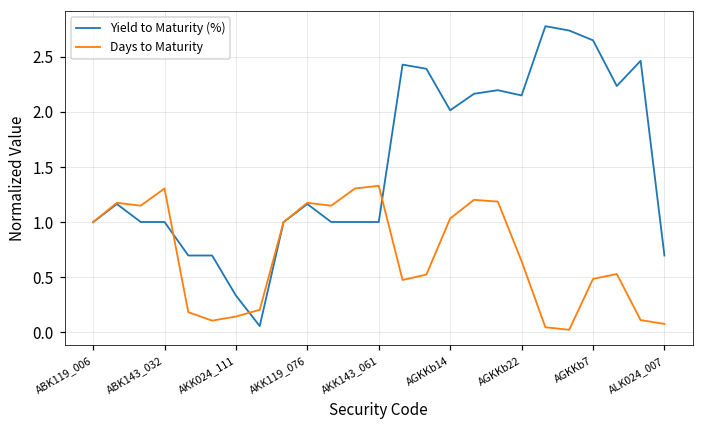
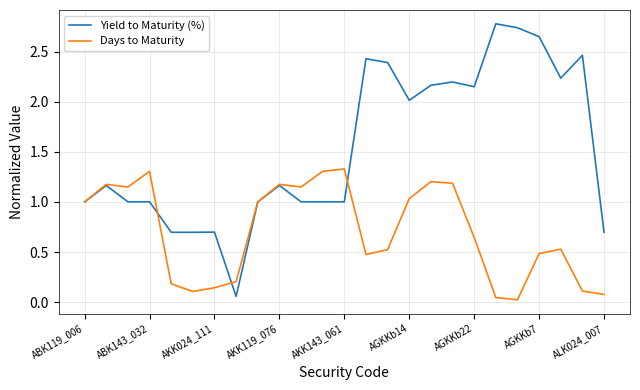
Yield to Maturity (%), AKK024_111: 0.33 -> 0.70
